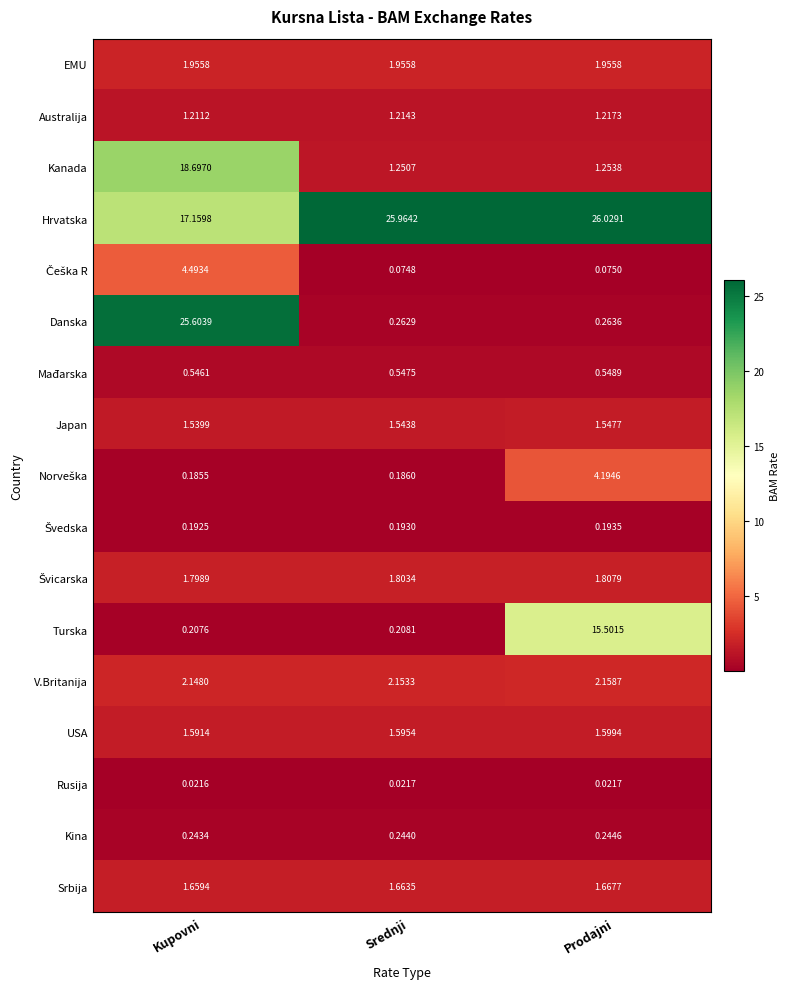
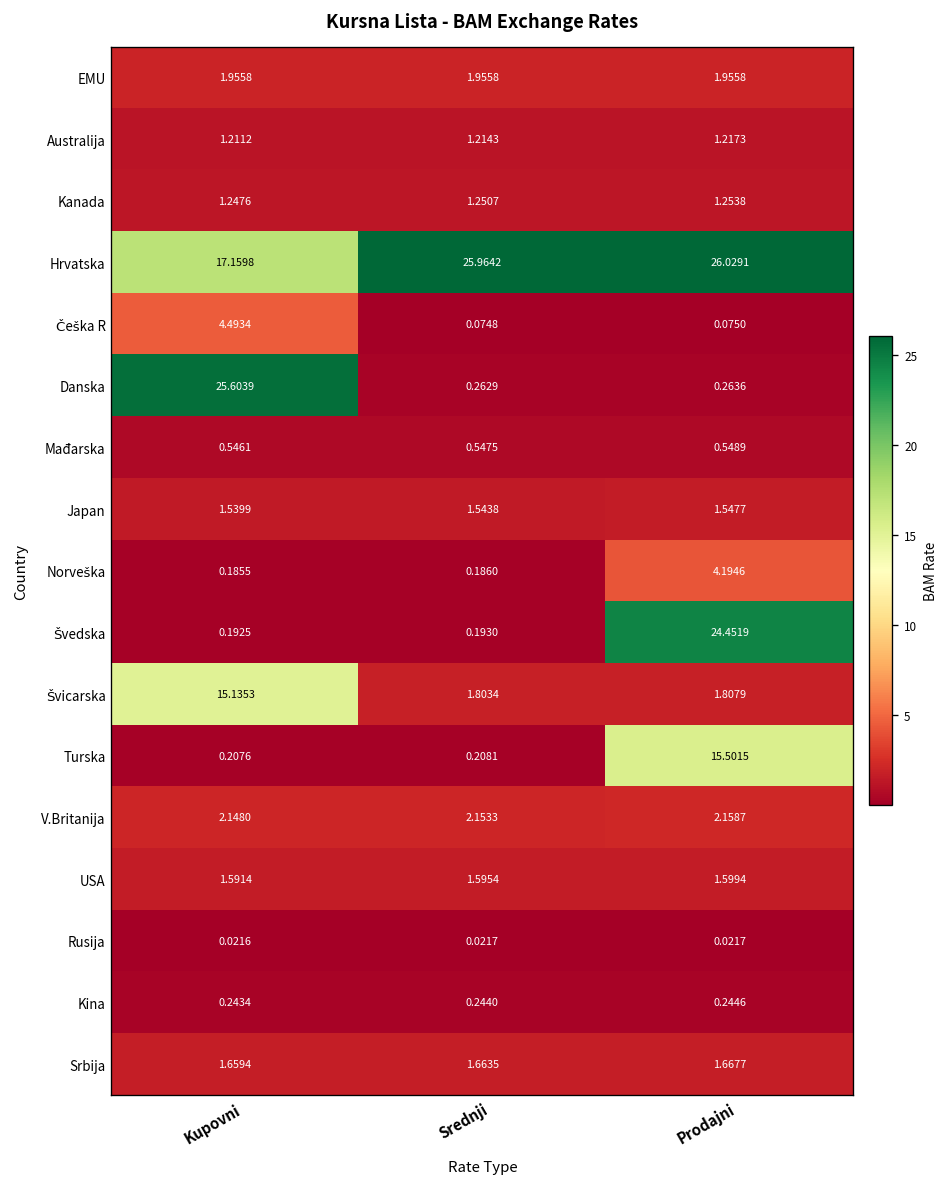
Kanada, Kupovni: 18.6970 -> 1.2476
Švedska, Prodajni: 0.1935 -> 24.4519
Švicarska, Kupovni: 1.7989 -> 15.1353
